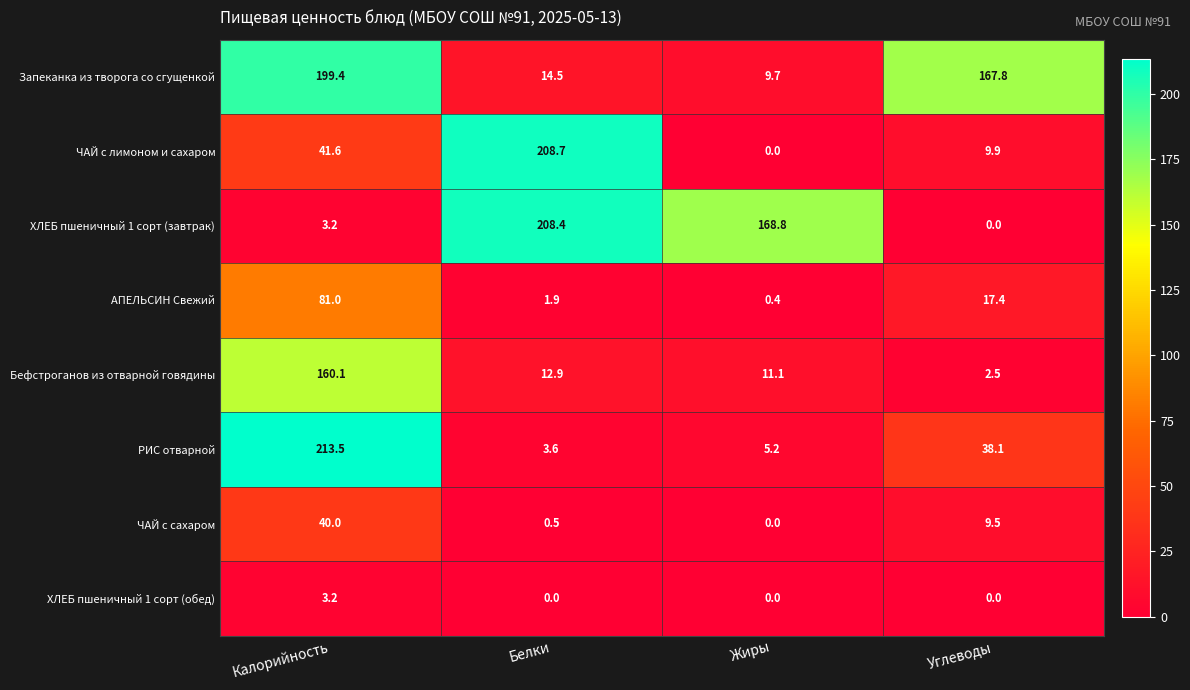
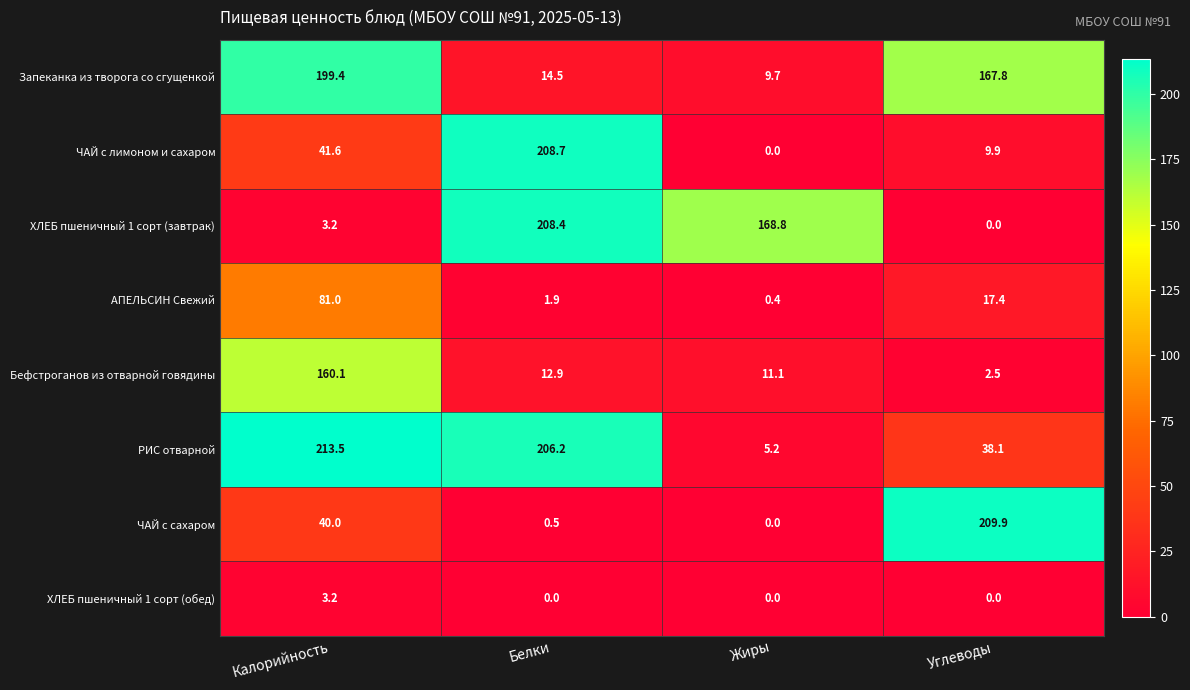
РИС отварной, Белки: 3.6 -> 206.2
ЧАЙ с сахаром, Углеводы: 9.5 -> 209.9
